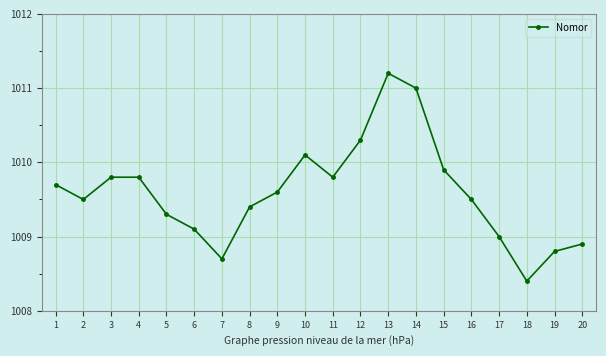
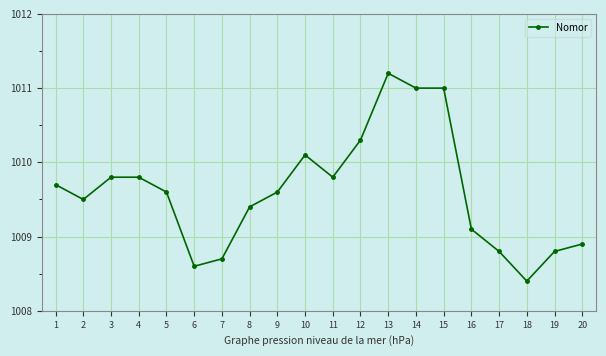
5: 1009.3 -> 1009.6
6: 1009.1 -> 1008.6
15: 1009.9 -> 1011.0
16: 1009.5 -> 1009.1
17: 1009.0 -> 1008.8
